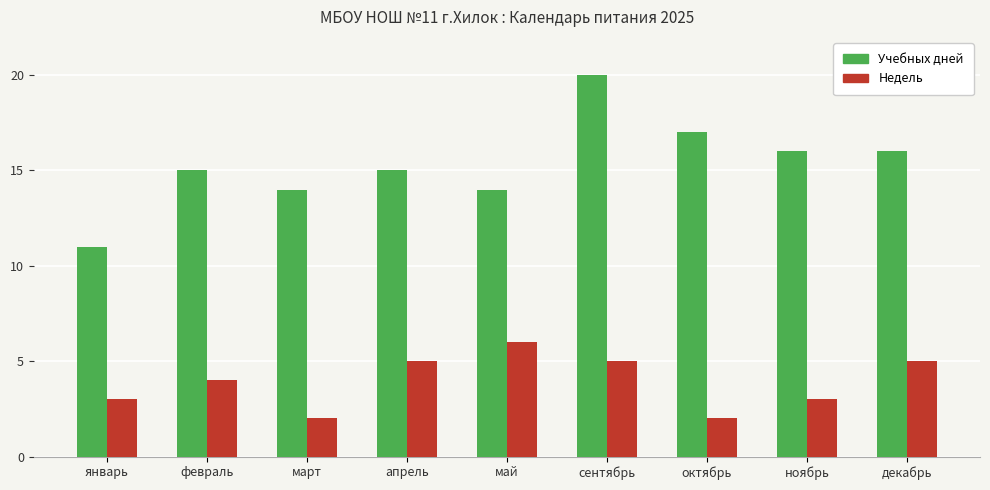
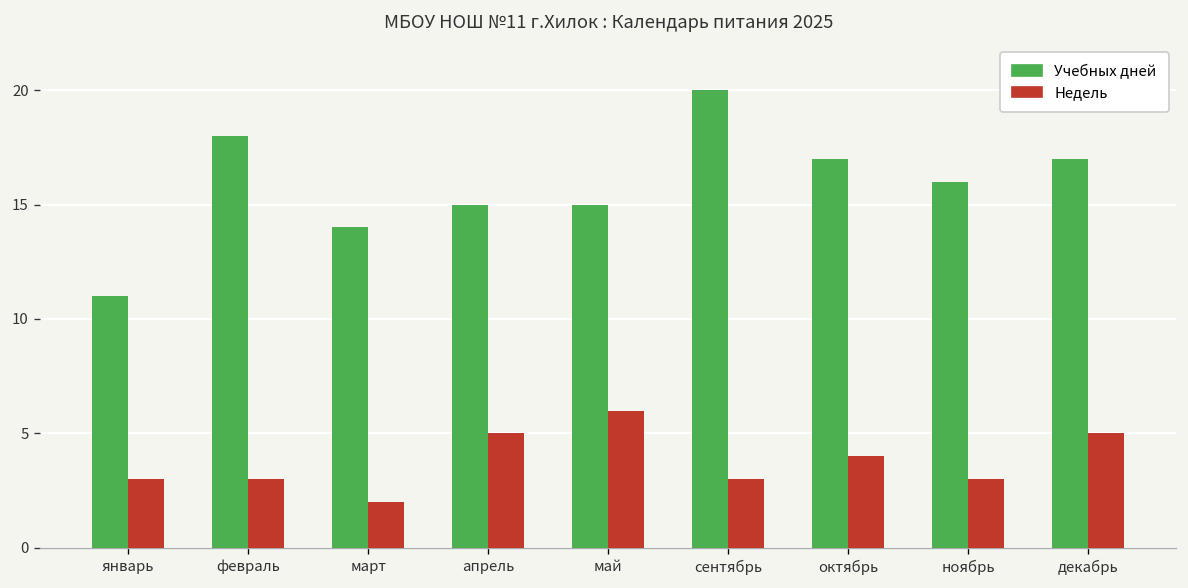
Учебных дней, февраль: 15 -> 18
Недель, февраль: 4 -> 3
Учебных дней, май: 14 -> 15
Недель, сентябрь: 5 -> 3
Недель, октябрь: 2 -> 4
Учебных дней, декабрь: 16 -> 17
